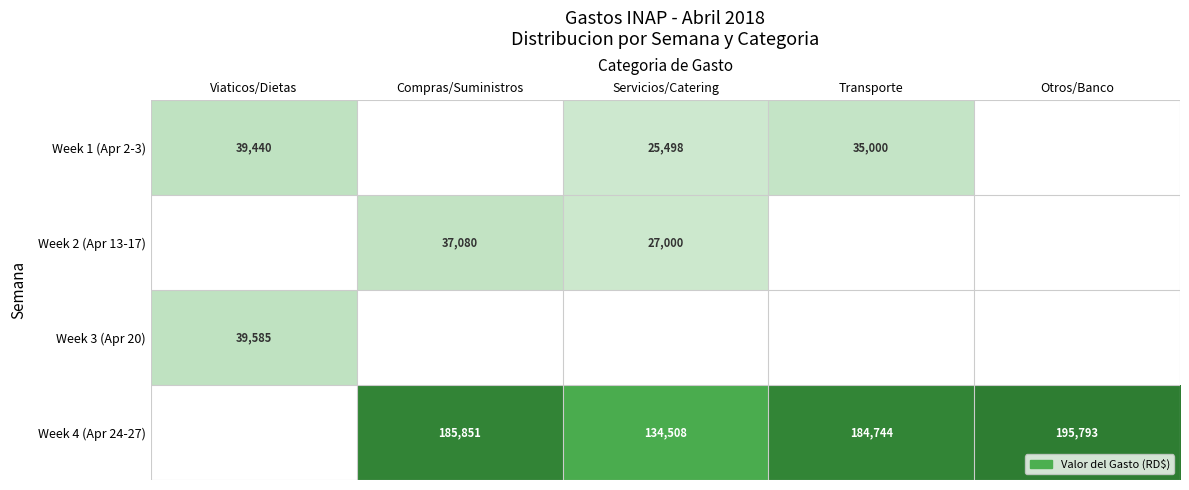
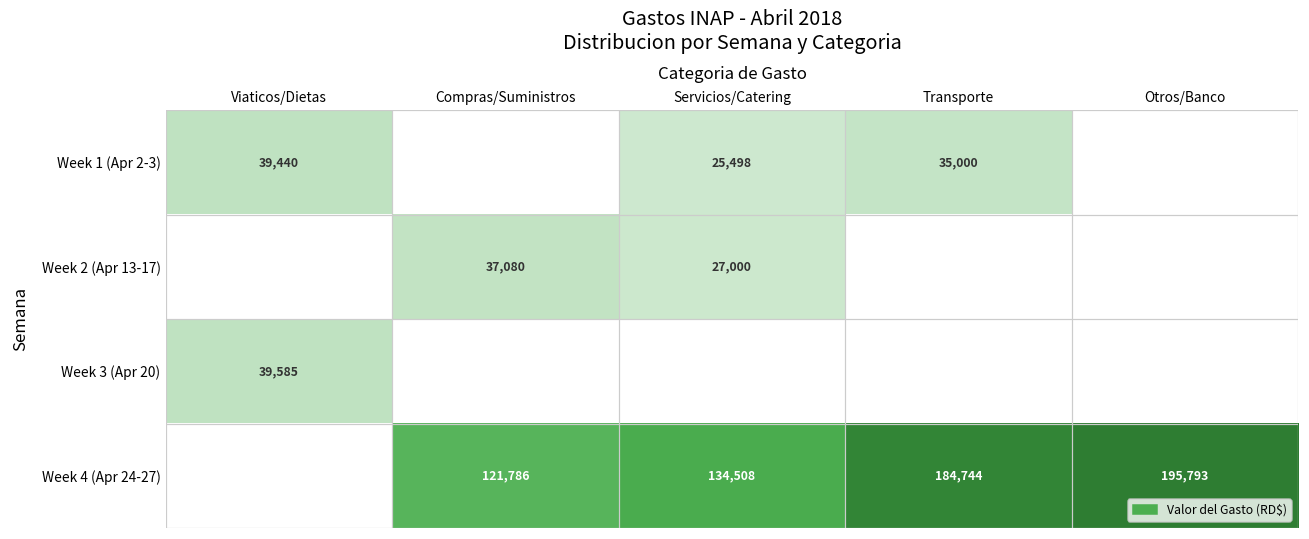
Week 4 (Apr 24-27), Compras/Suministros: 185,851 -> 121,786
